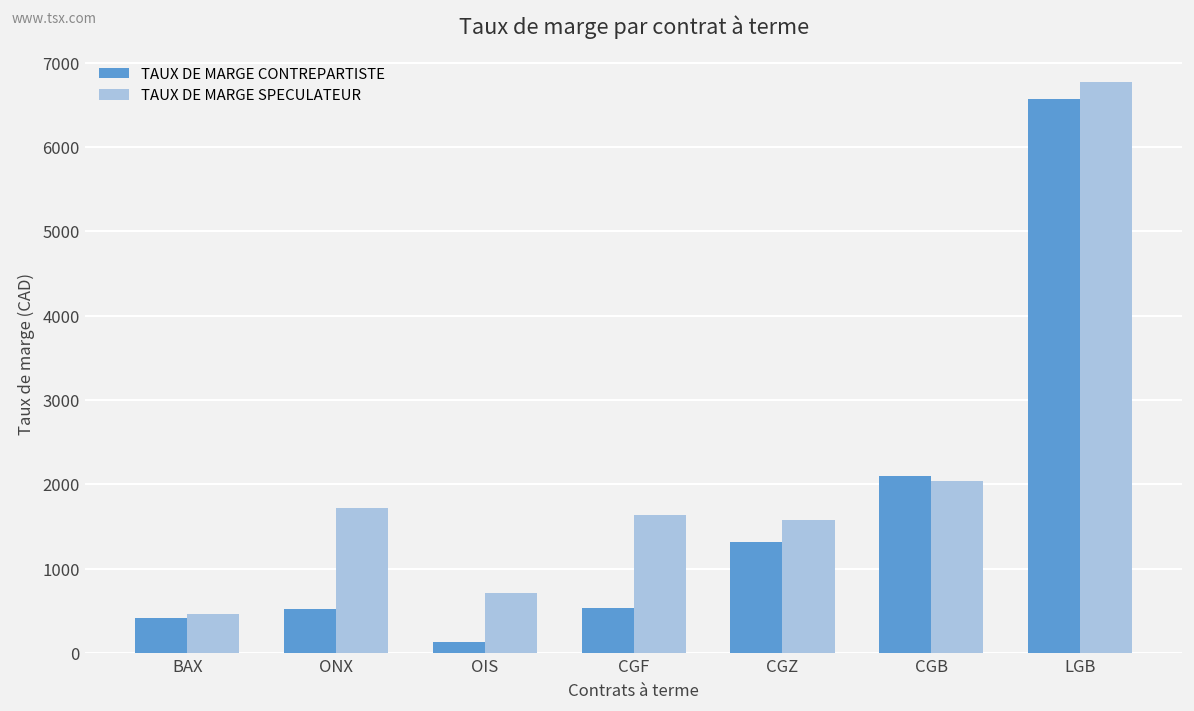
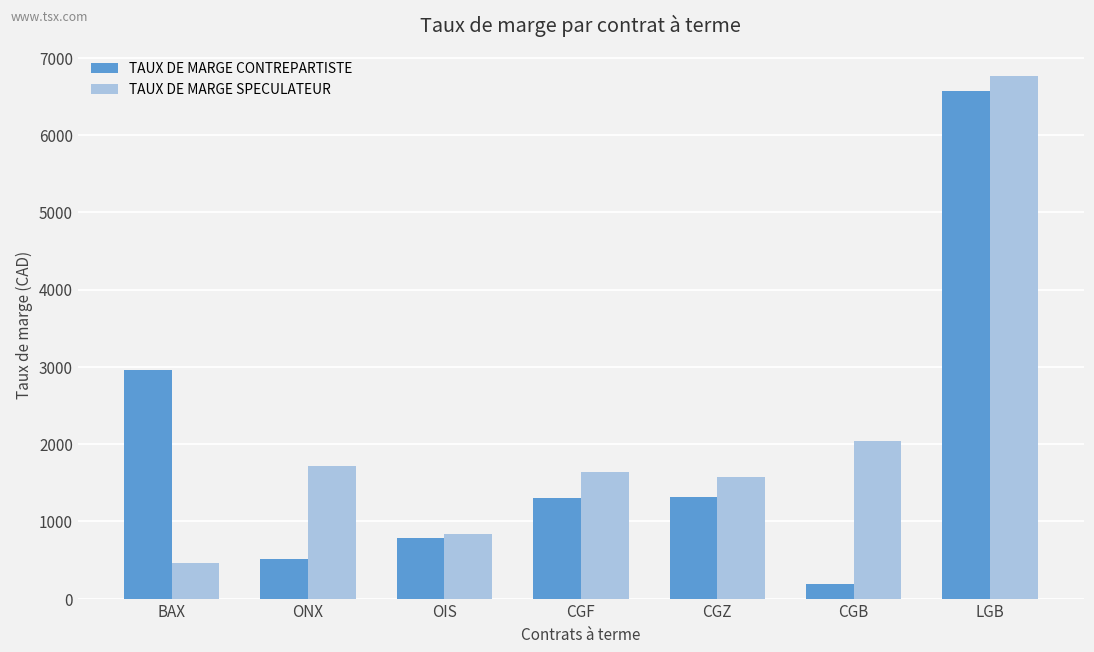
TAUX DE MARGE CONTREPARTISTE, BAX: 400 -> 3000
TAUX DE MARGE CONTREPARTISTE, OIS: 100 -> 800
TAUX DE MARGE SPECULATEUR, OIS: 700 -> 800
TAUX DE MARGE CONTREPARTISTE, CGF: 500 -> 1300
TAUX DE MARGE CONTREPARTISTE, CGB: 2100 -> 200
